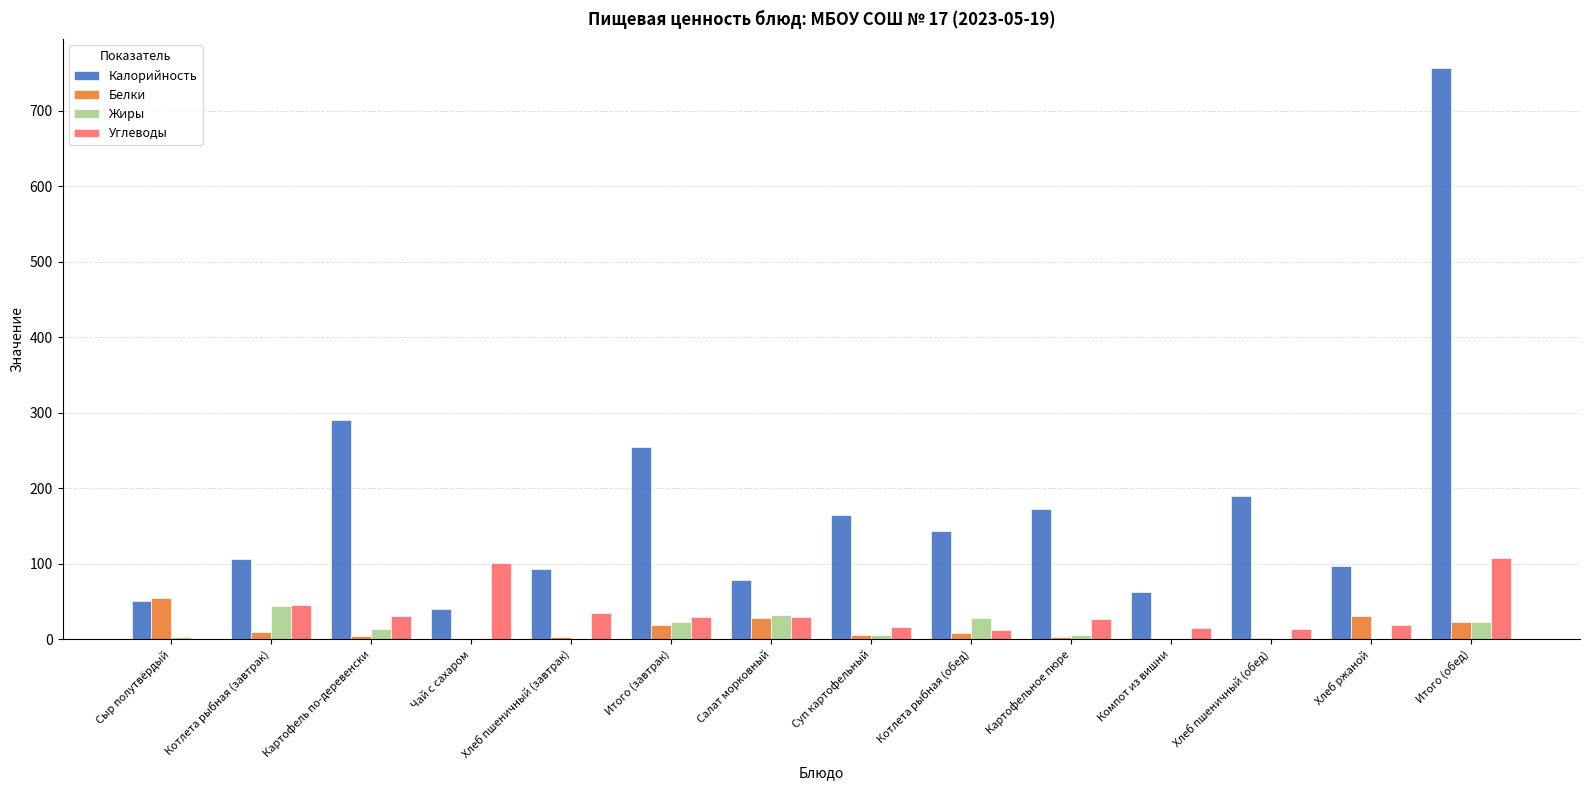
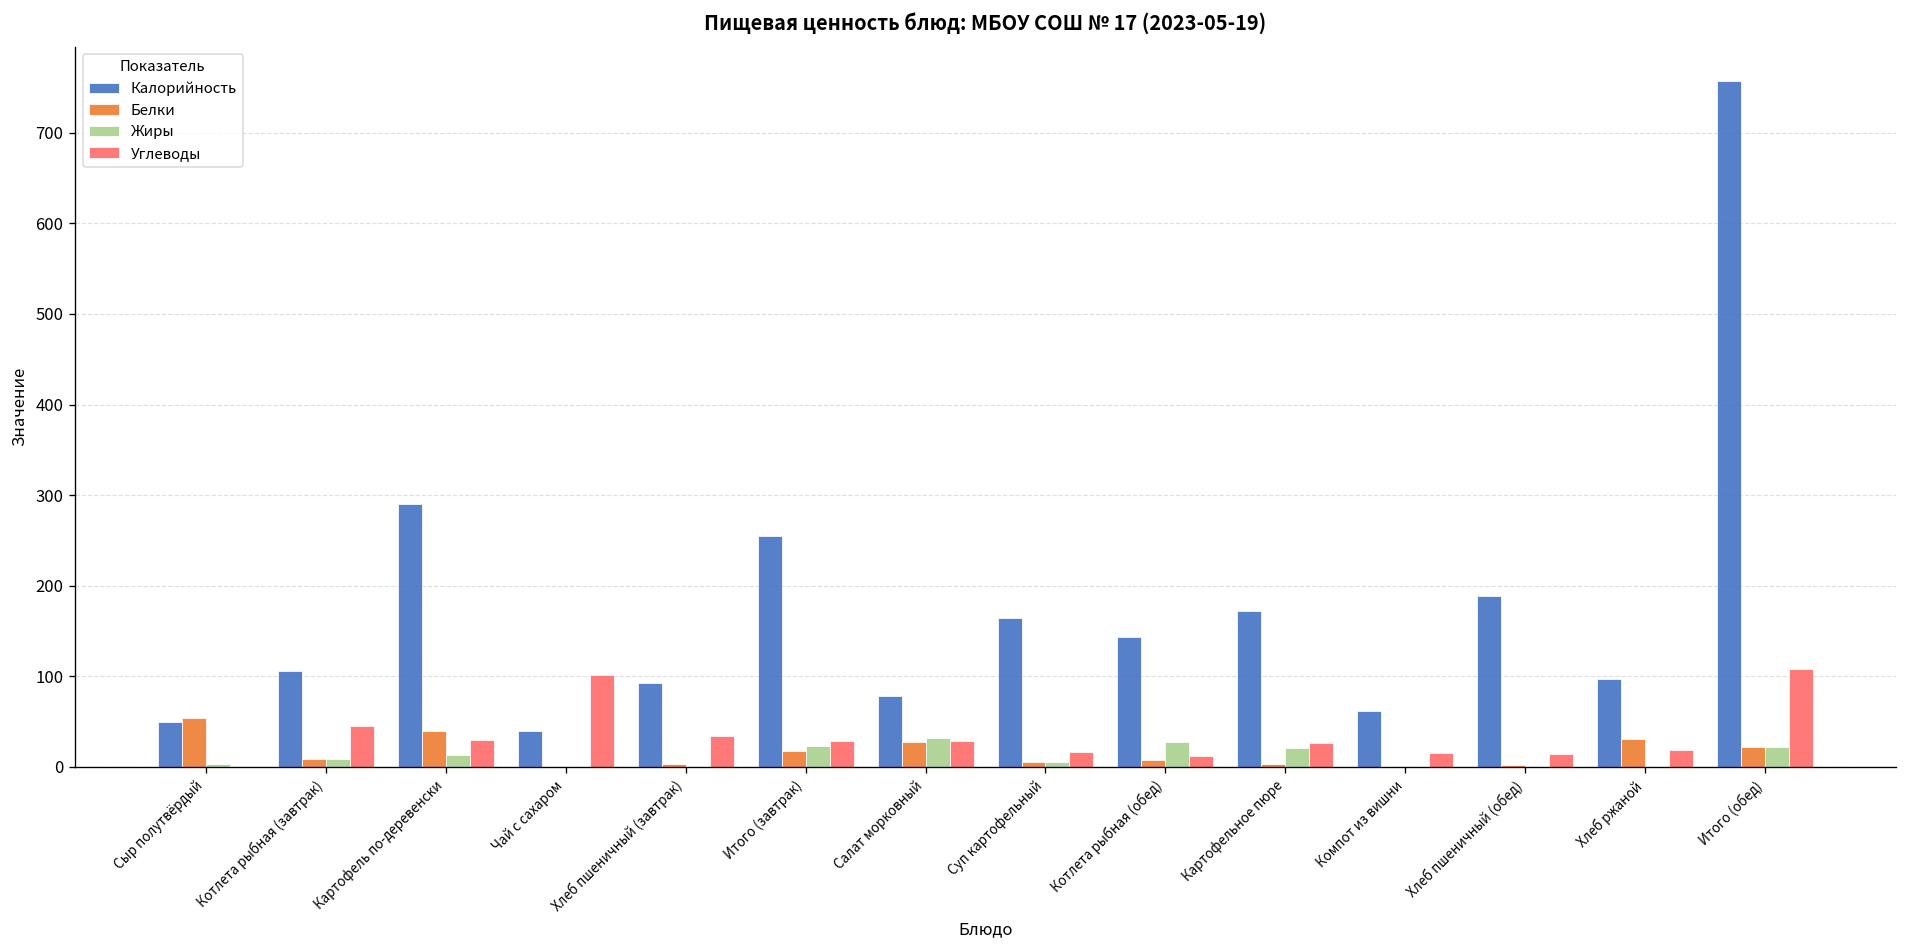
Жиры, Котлета рыбная (завтрак): 40 -> 10
Белки, Картофель по-деревенски: 0 -> 40
Жиры, Картофельное пюре: 10 -> 20
